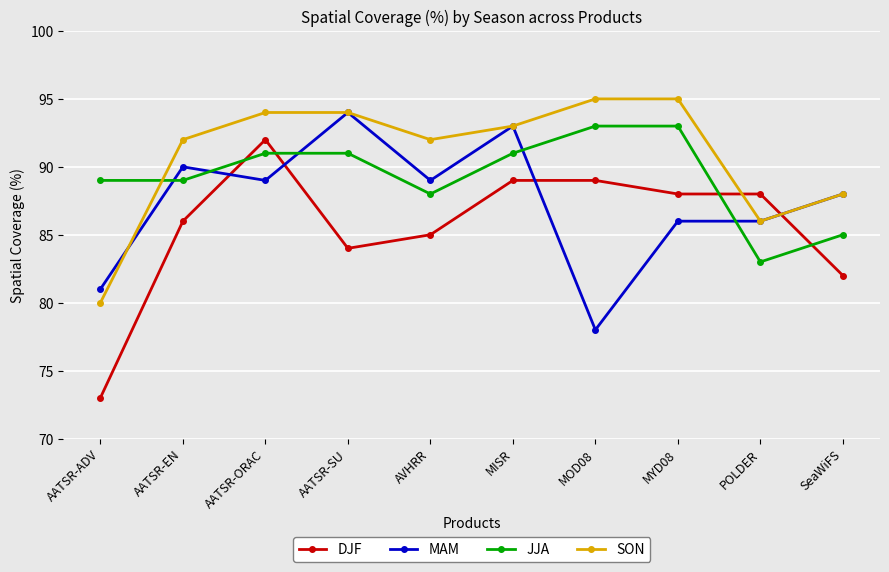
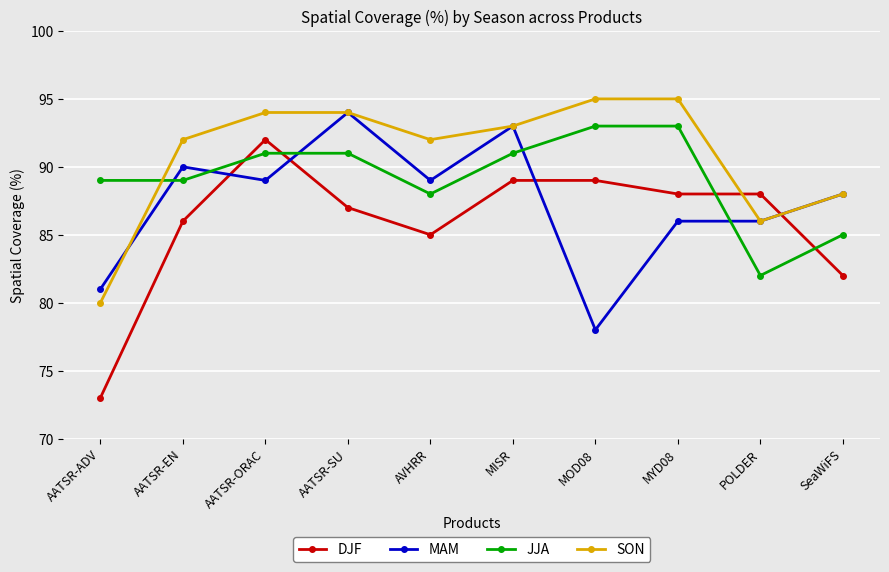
DJF, AATSR-SU: 84 -> 87
JJA, POLDER: 83 -> 82
